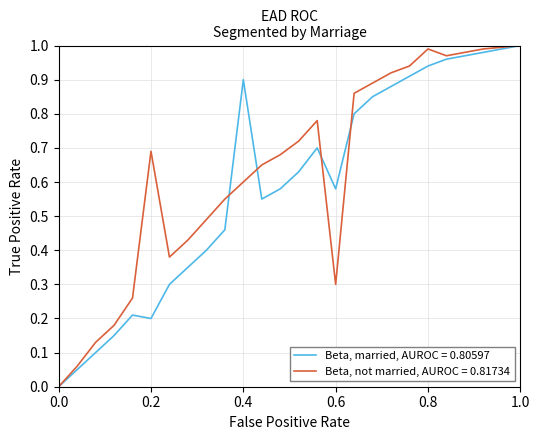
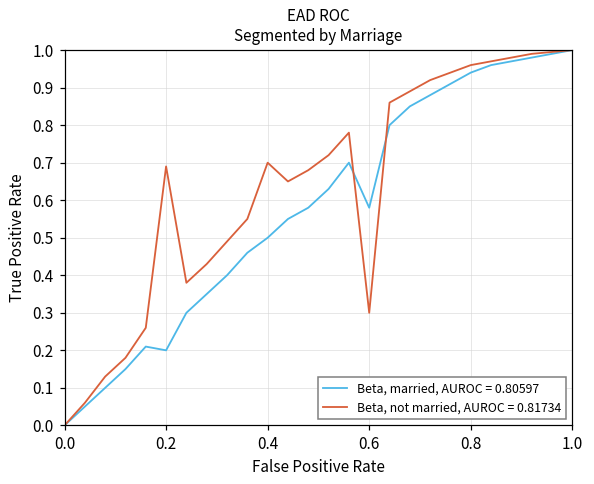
Beta, married, AUROC = 0.80597, 0.4: 0.9 -> 0.5
Beta, not married, AUROC = 0.81734, 0.4: 0.6 -> 0.7
Beta, not married, AUROC = 0.81734, 0.8: 0.99 -> 0.96
